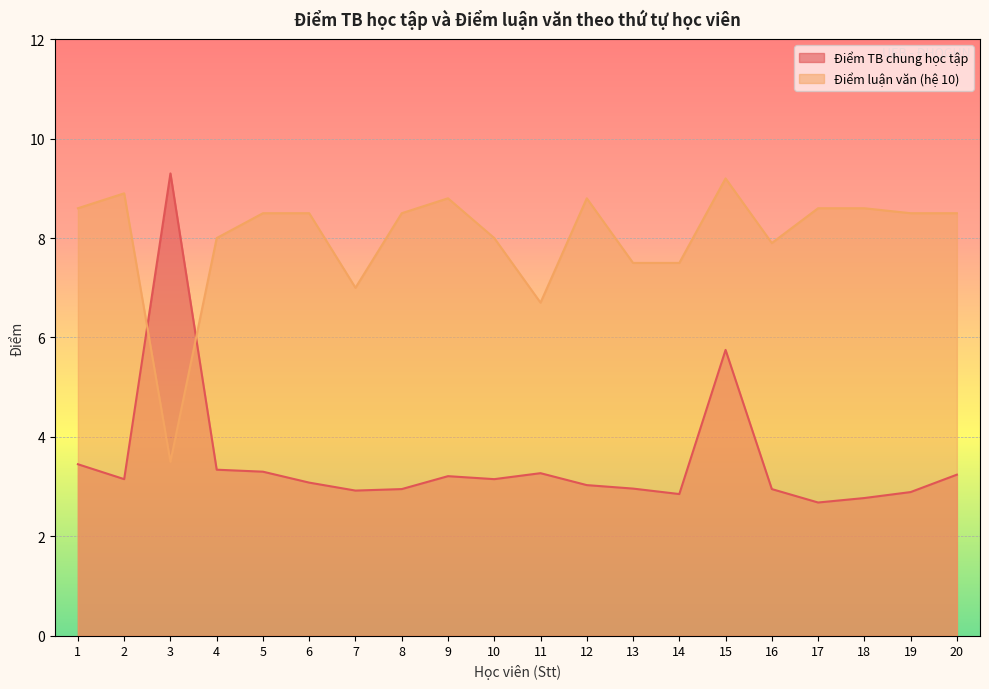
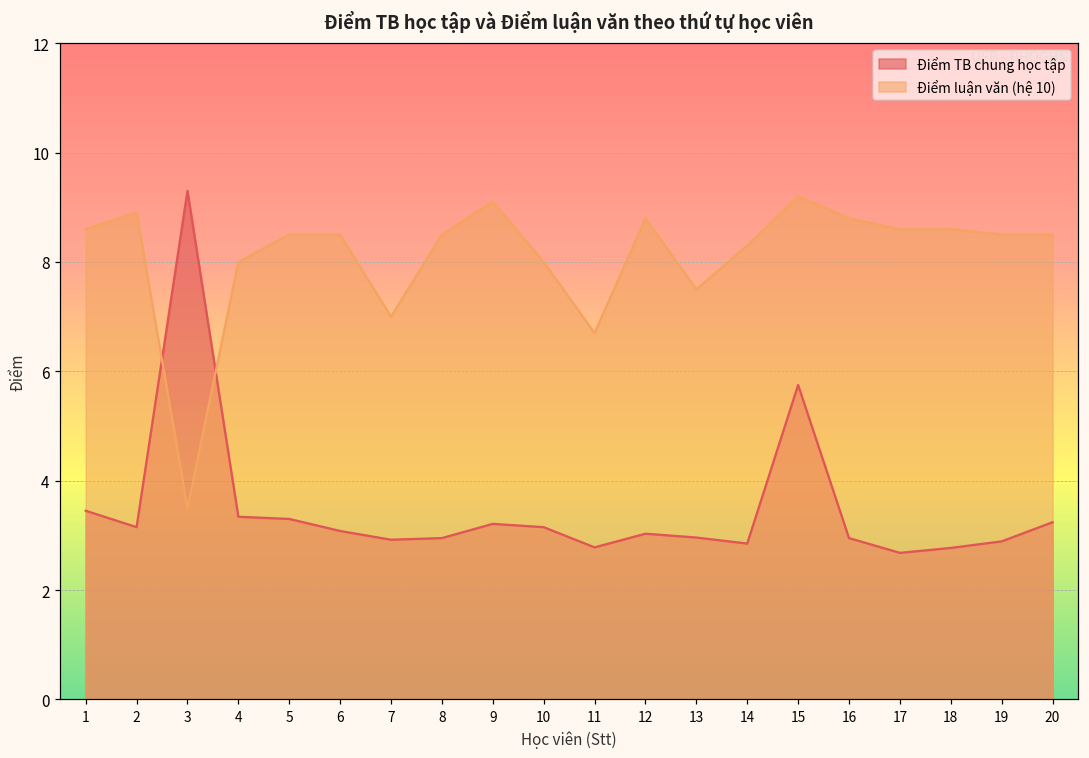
Điểm luận văn (hệ 10), 9: 8.8 -> 9.1
Điểm TB chung học tập, 11: 3.3 -> 2.8
Điểm luận văn (hệ 10), 14: 7.5 -> 8.3
Điểm luận văn (hệ 10), 16: 7.9 -> 8.8
